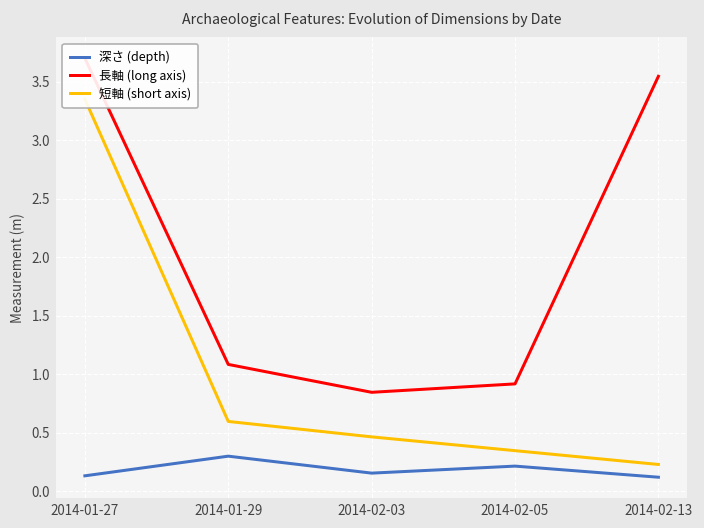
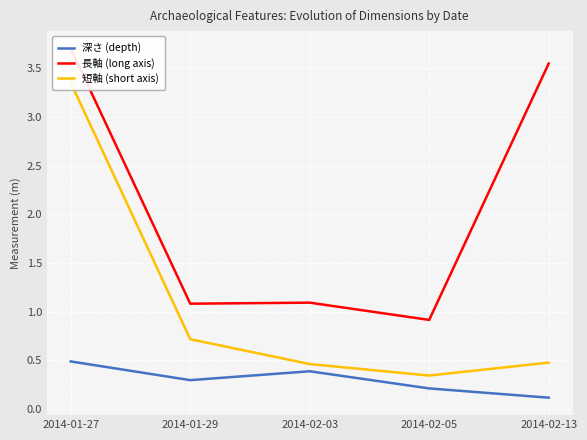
深さ (depth), 2014-01-27: 0.1 -> 0.5
短軸 (short axis), 2014-01-29: 0.6 -> 0.7
深さ (depth), 2014-02-03: 0.2 -> 0.4
長軸 (long axis), 2014-02-03: 0.8 -> 1.1
短軸 (short axis), 2014-02-13: 0.2 -> 0.5
